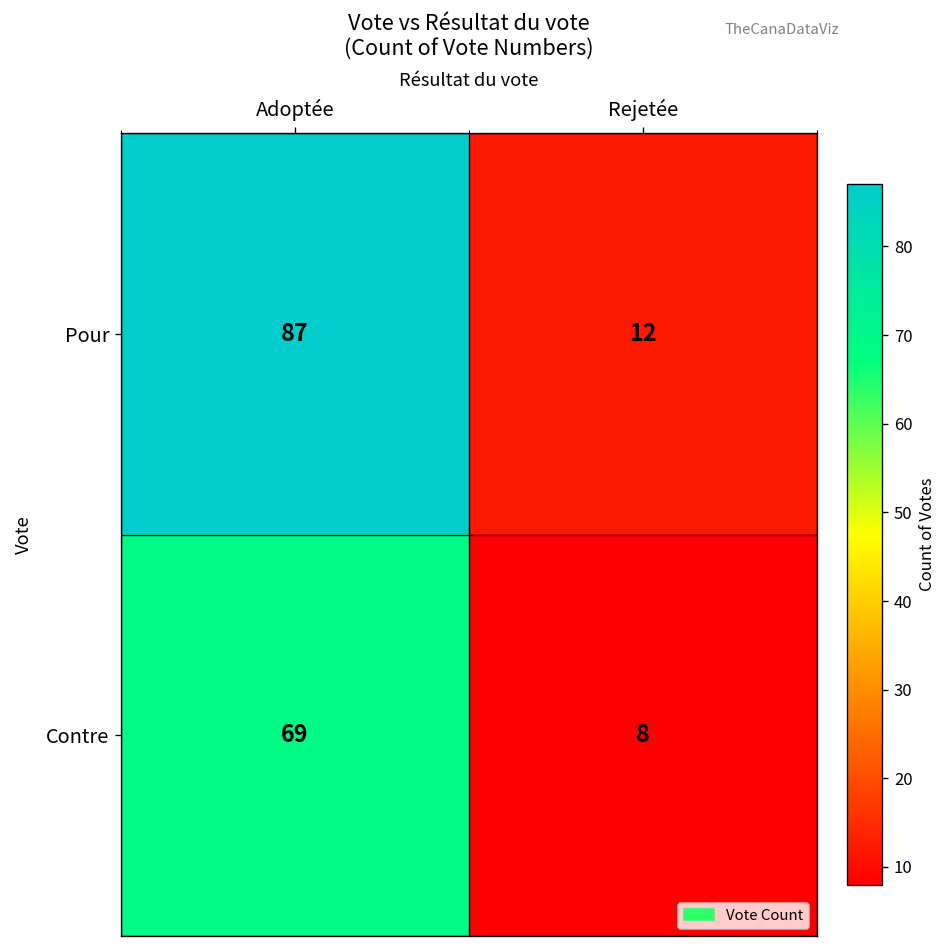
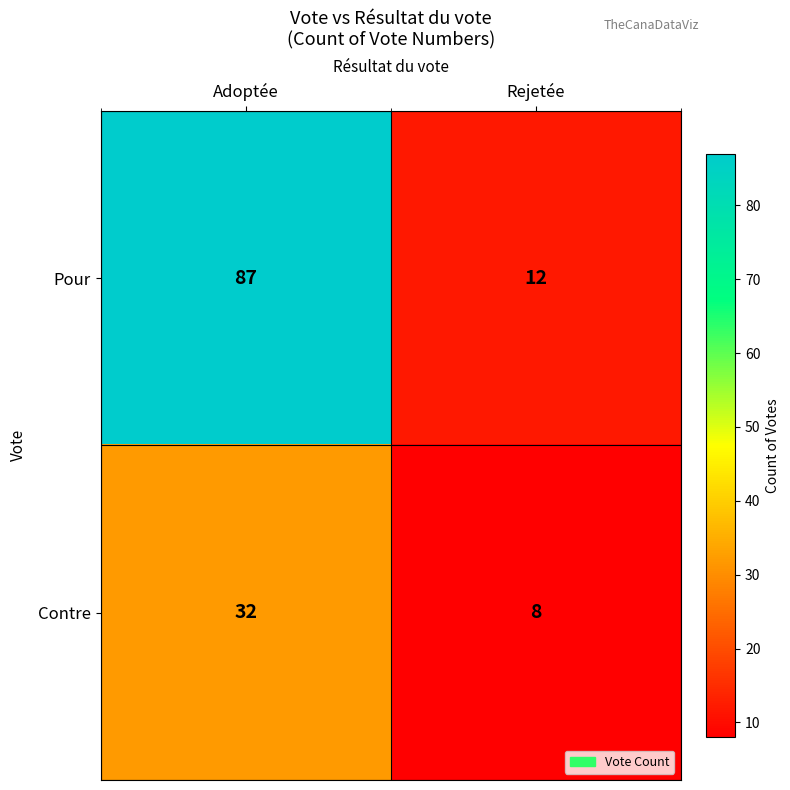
Contre, Adoptée: 69 -> 32
